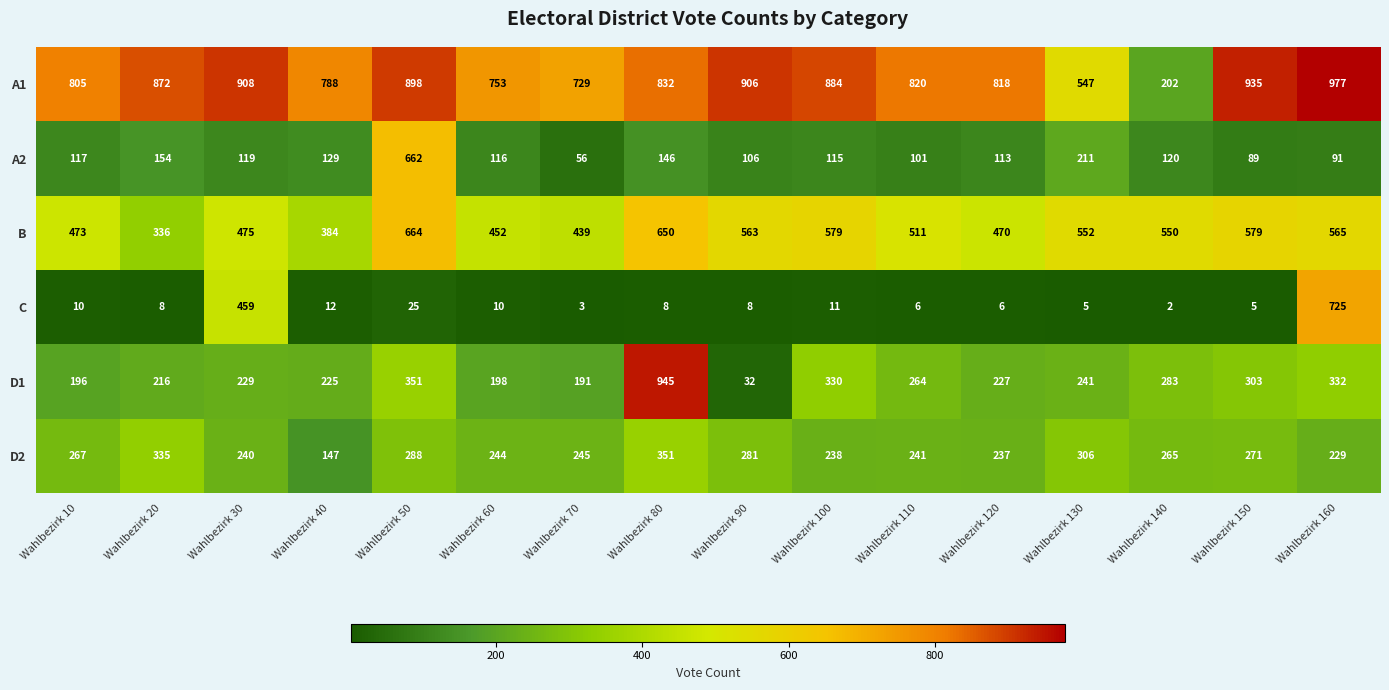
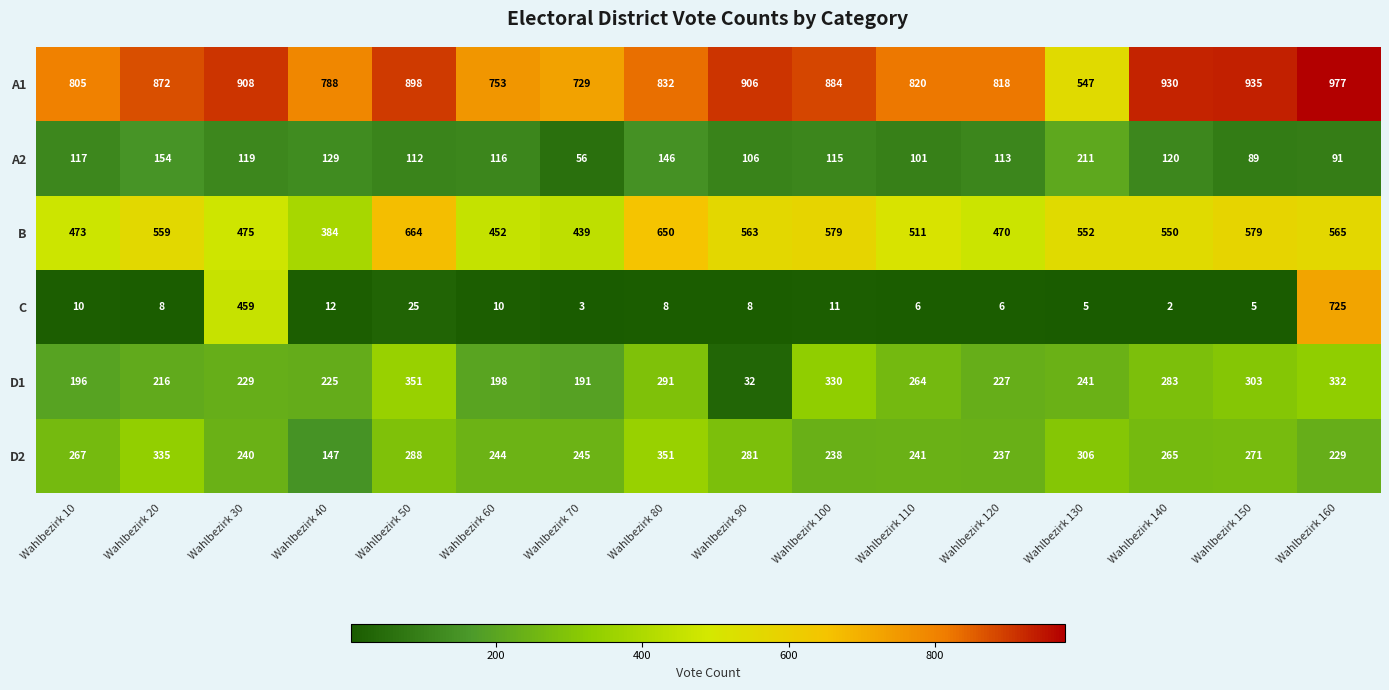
A1, Wahlbezirk 140: 202 -> 930
A2, Wahlbezirk 50: 662 -> 112
B, Wahlbezirk 20: 336 -> 559
D1, Wahlbezirk 80: 945 -> 291
